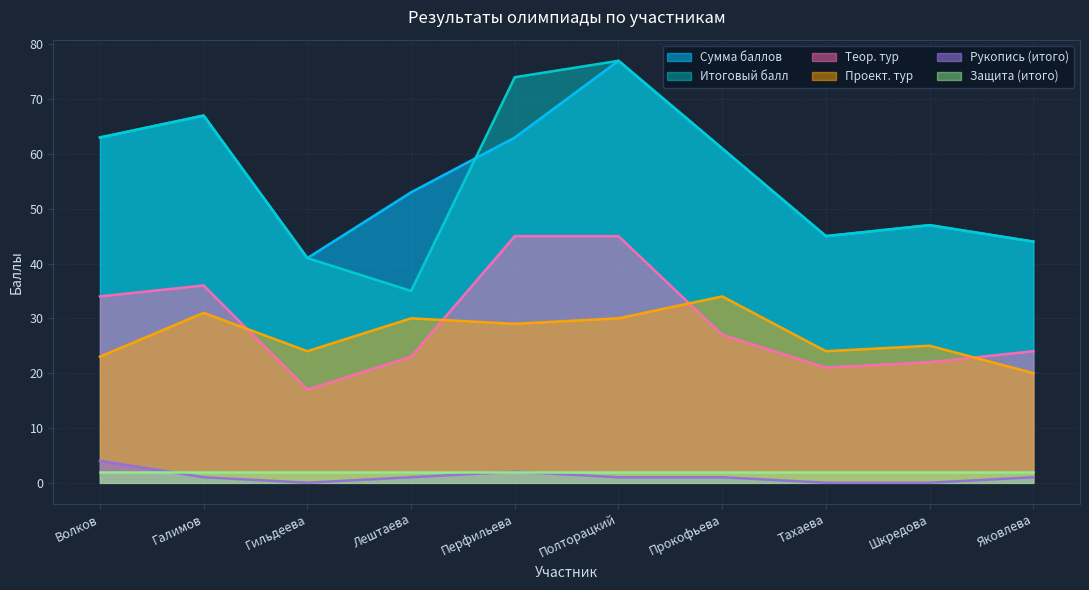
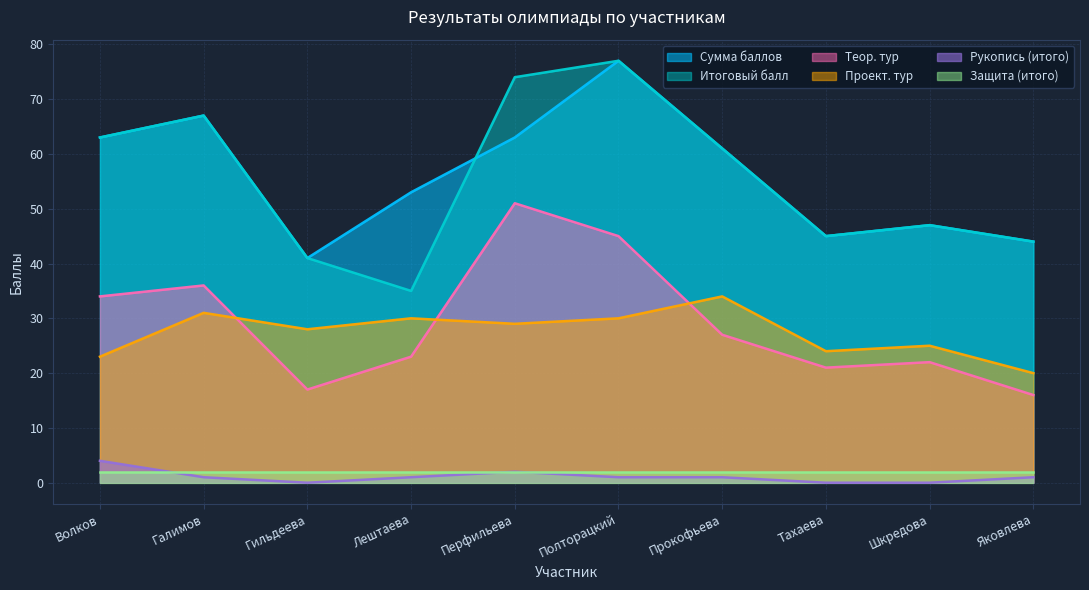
Проект. тур, Гильдеева: 24 -> 28
Теор. тур, Перфильева: 45 -> 51
Теор. тур, Яковлева: 24 -> 16
